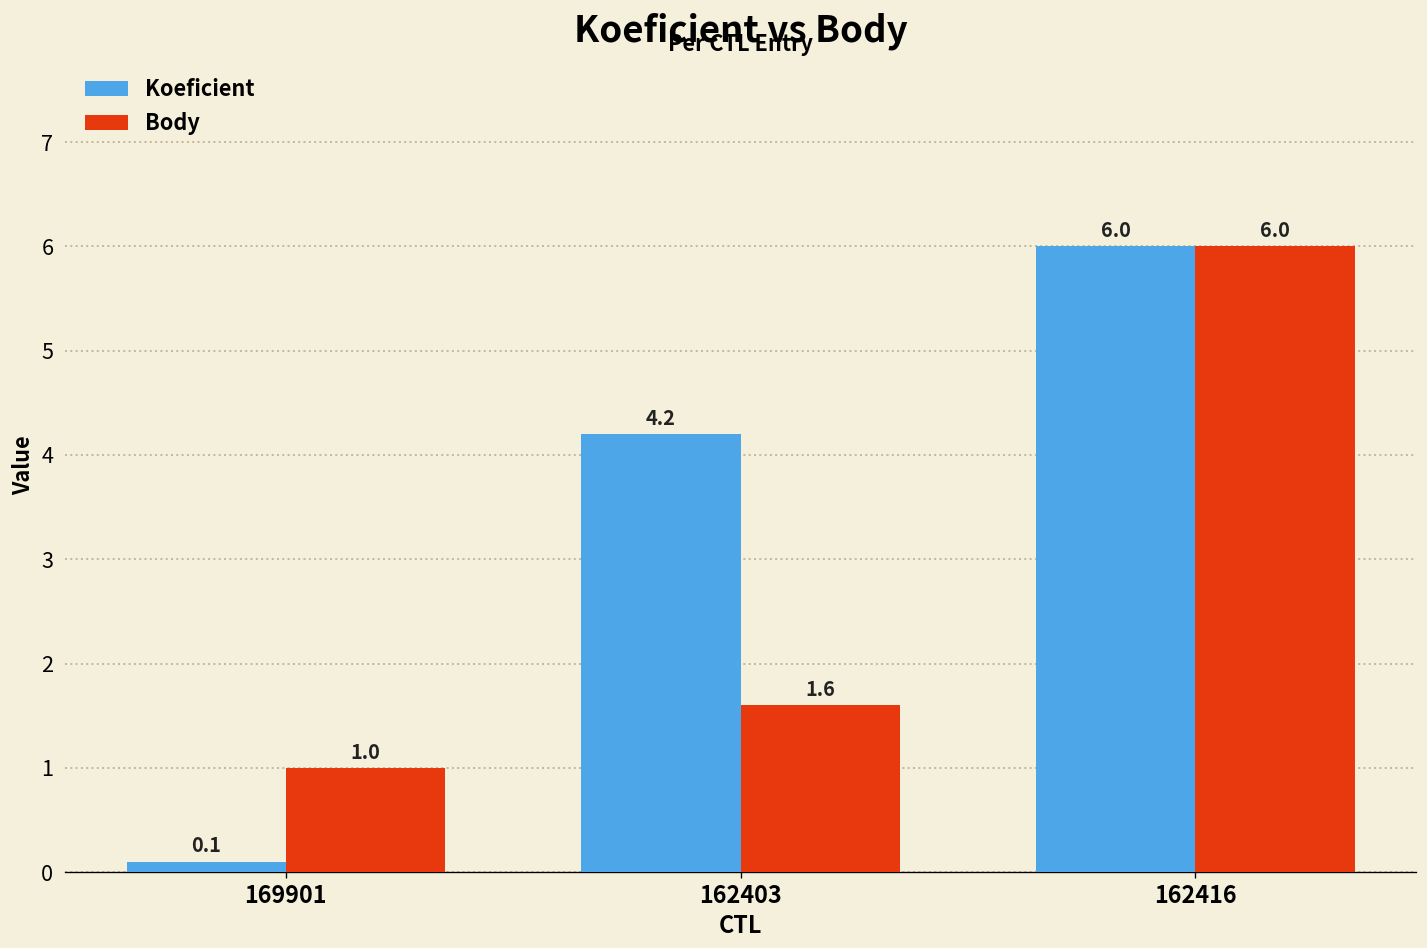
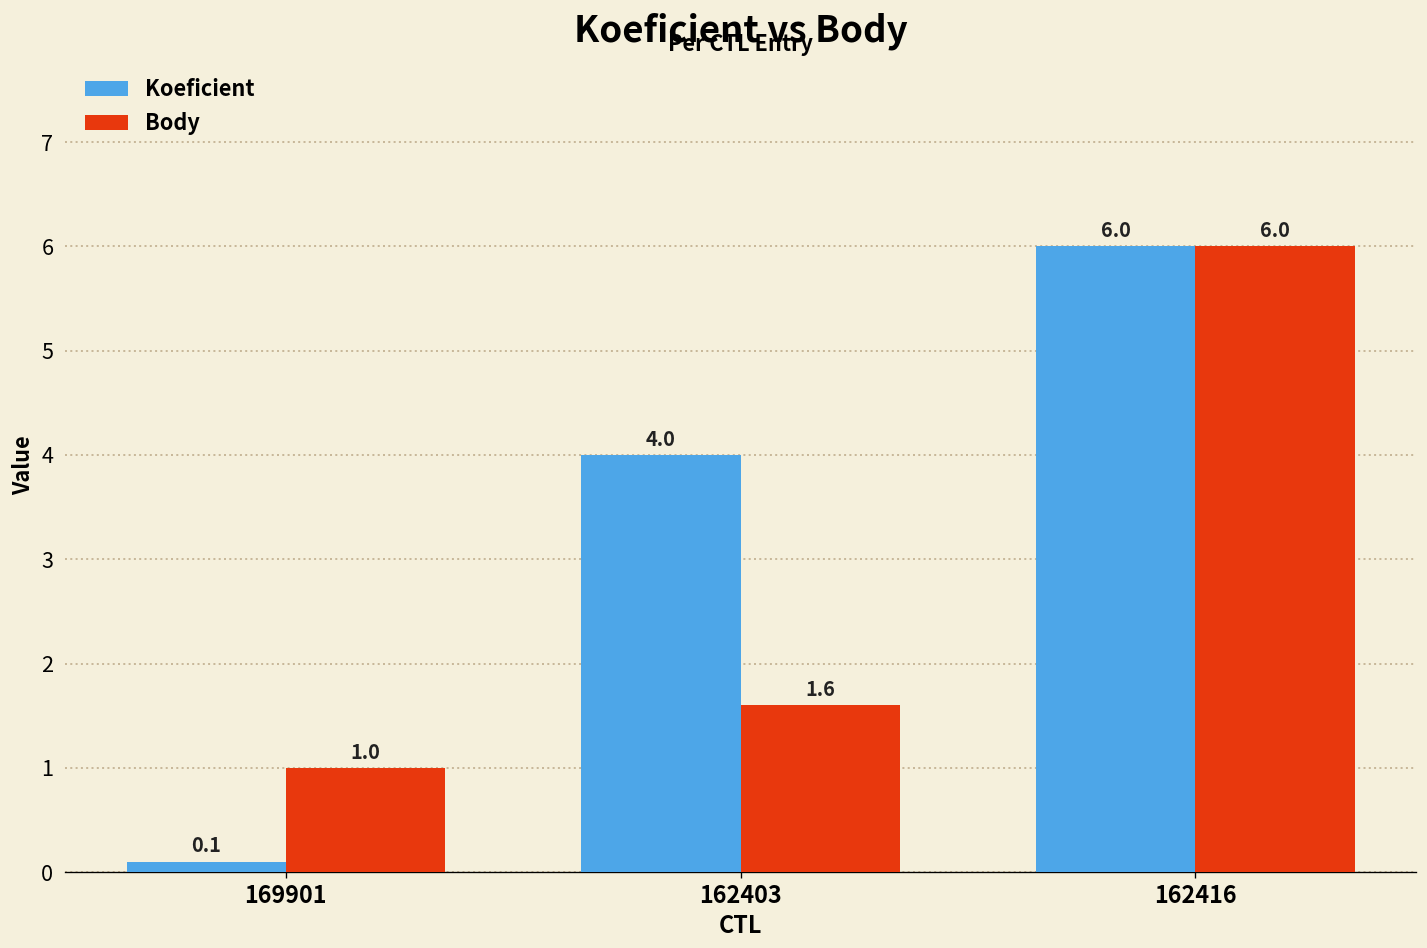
Koeficient, 162403: 4.2 -> 4.0
